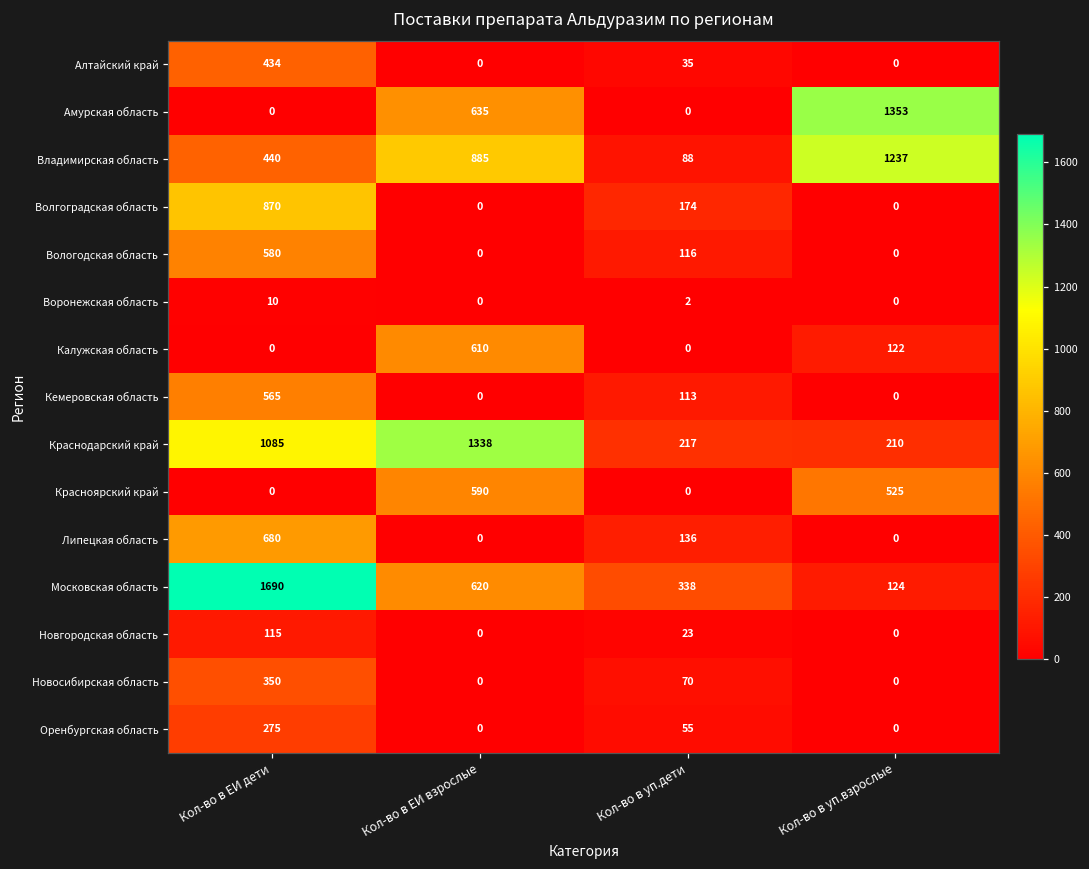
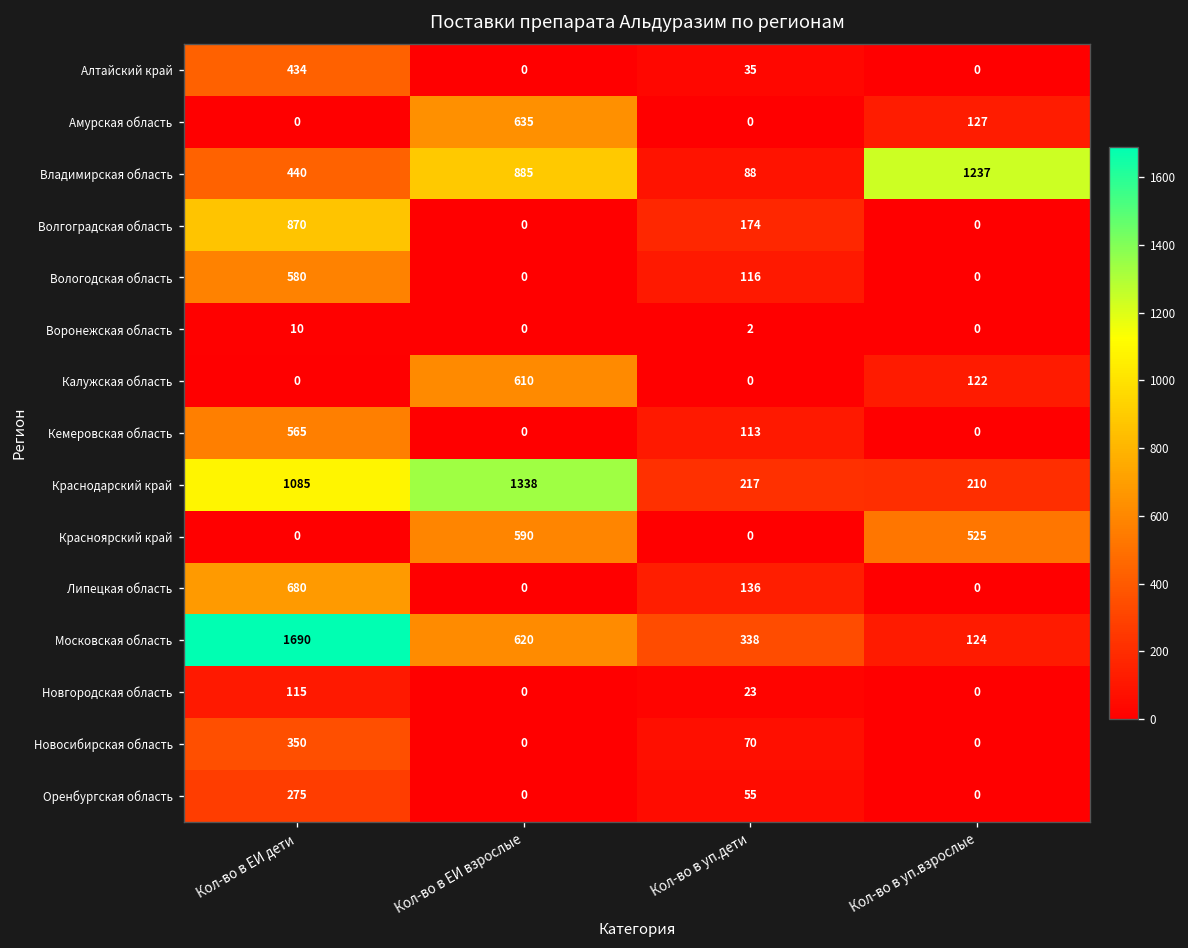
Амурская область, Кол-во в уп.взрослые: 1353 -> 127
